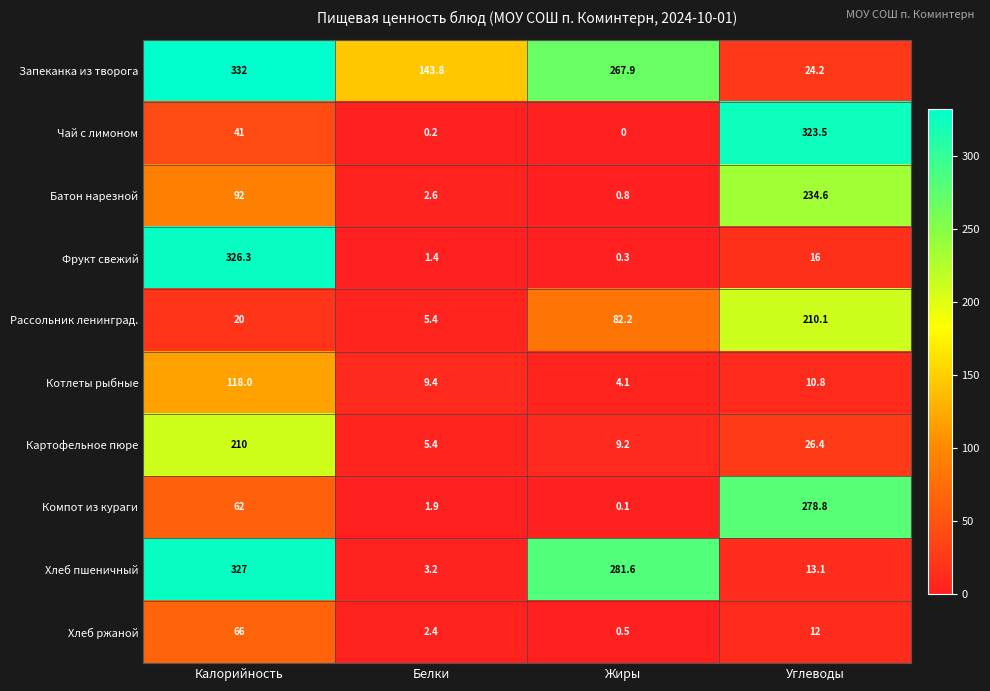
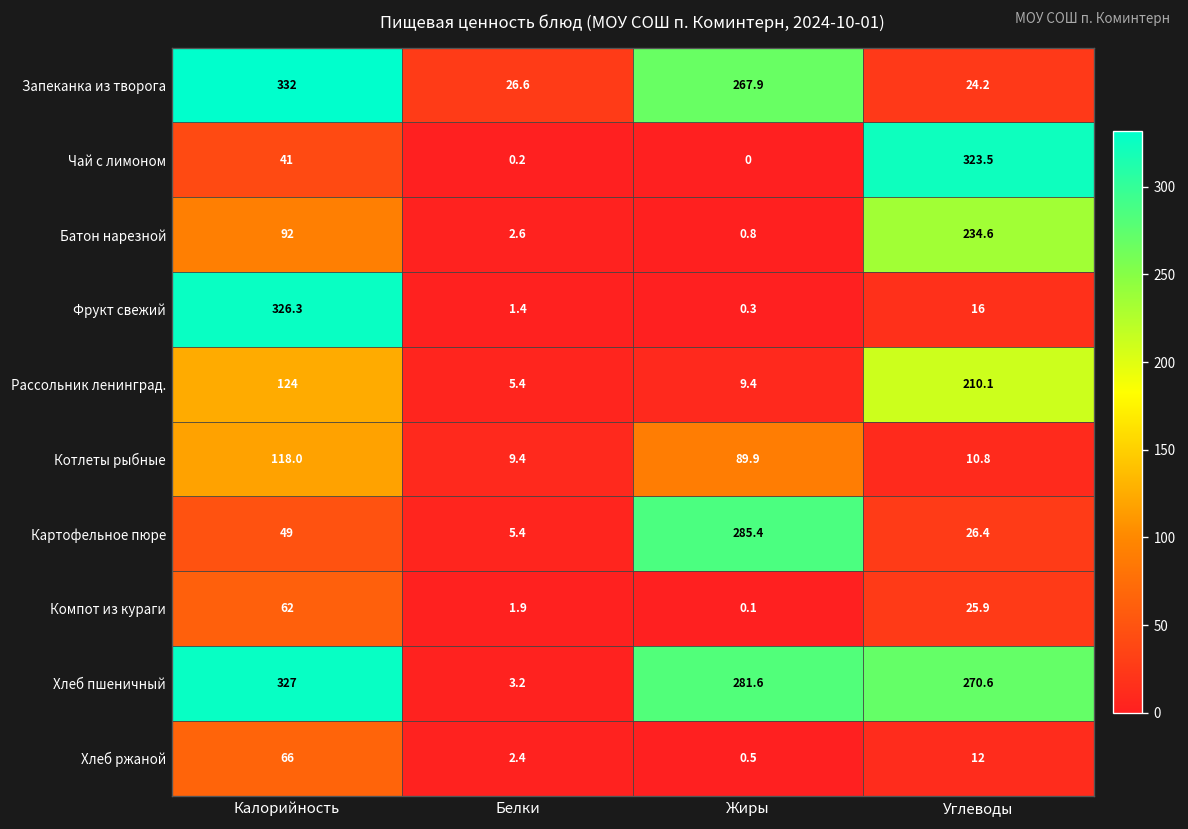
Запеканка из творога, Белки: 143.8 -> 26.6
Рассольник ленинград., Калорийность: 20 -> 124
Рассольник ленинград., Жиры: 82.2 -> 9.4
Котлеты рыбные, Жиры: 4.1 -> 89.9
Картофельное пюре, Калорийность: 210 -> 49
Картофельное пюре, Жиры: 9.2 -> 285.4
Компот из кураги, Углеводы: 278.8 -> 25.9
Хлеб пшеничный, Углеводы: 13.1 -> 270.6
